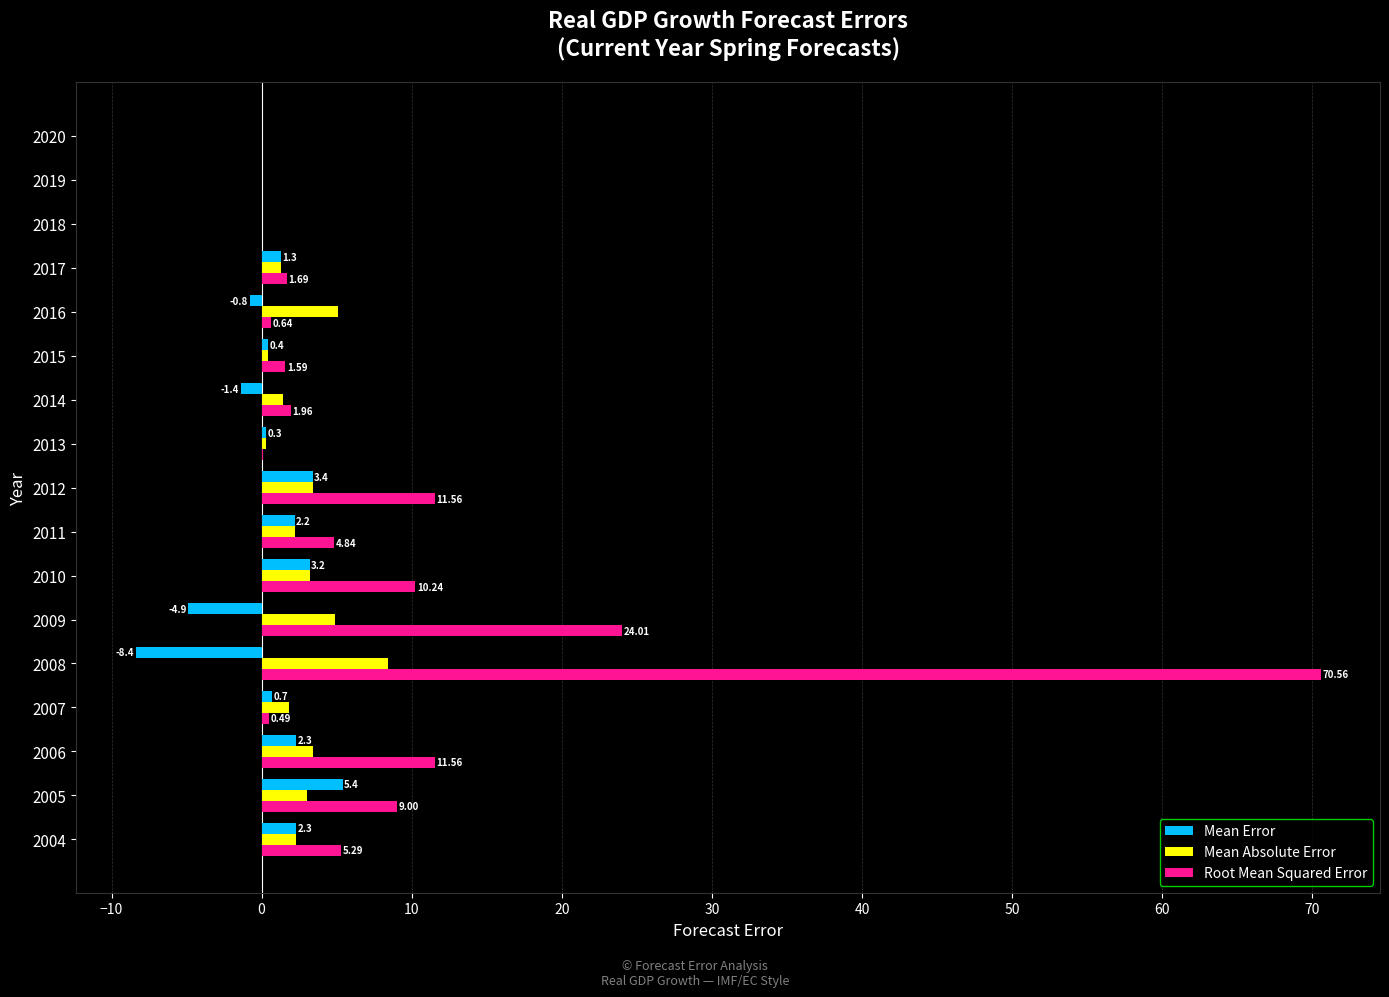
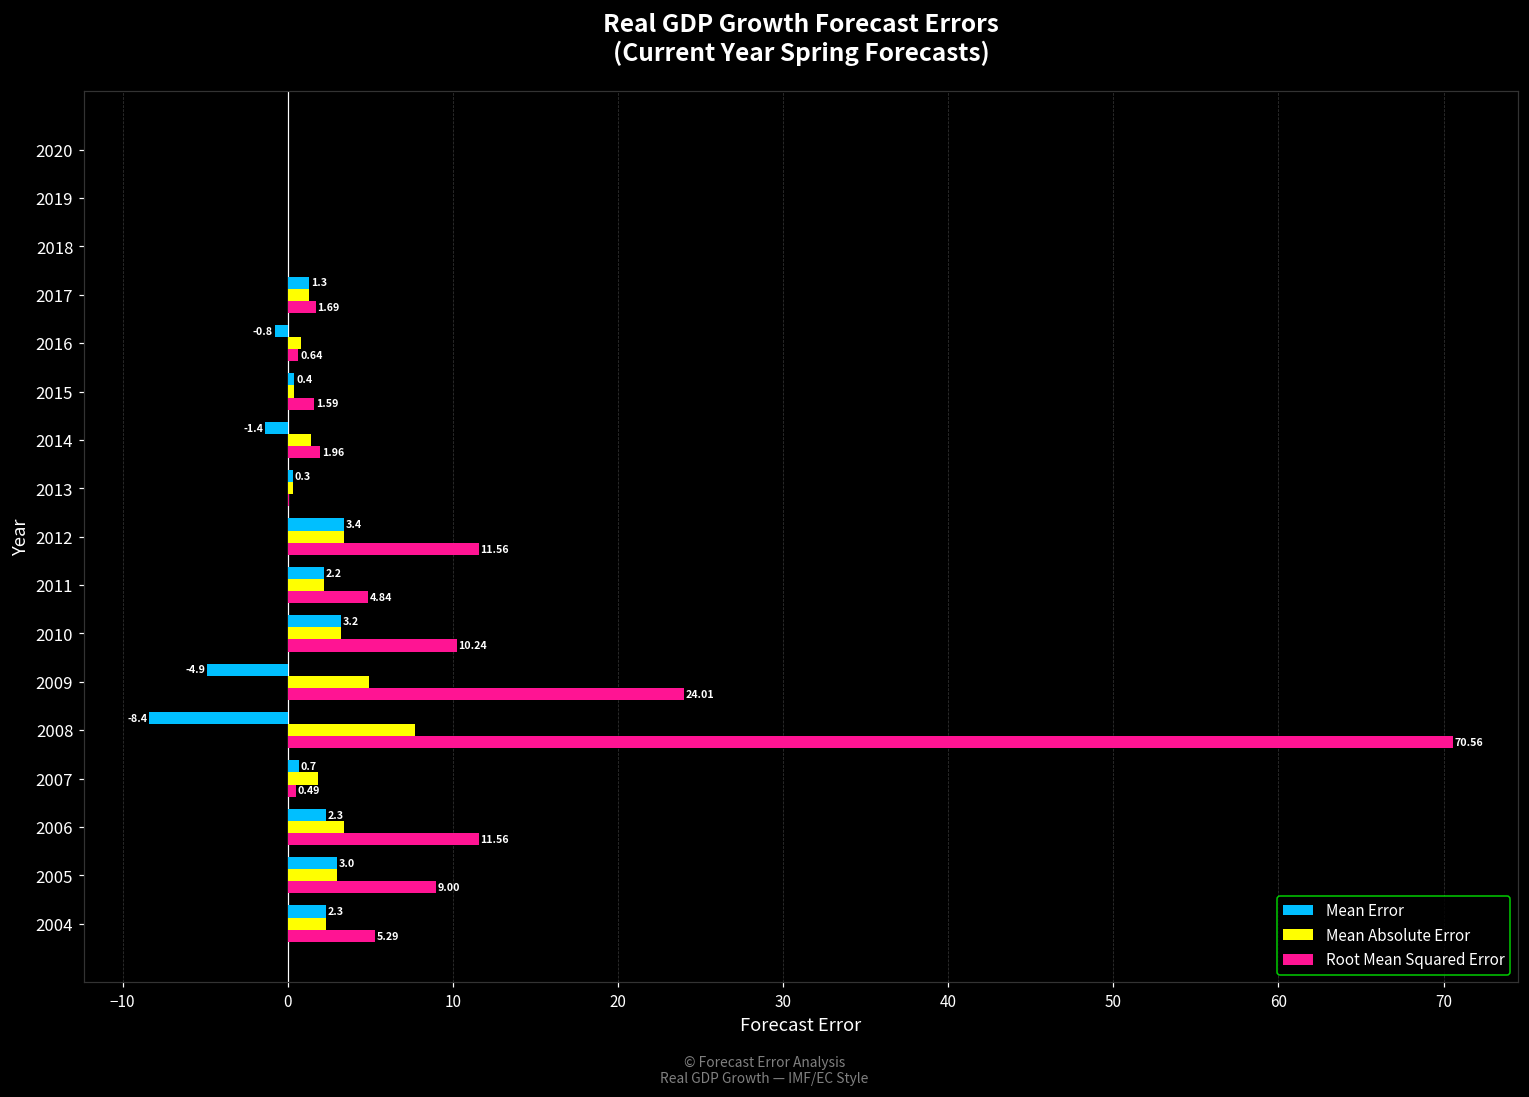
Mean Absolute Error, 2016: 5.1 -> 0.8
Mean Absolute Error, 2008: 8.4 -> 7.7
Mean Error, 2005: 5.4 -> 3.0
